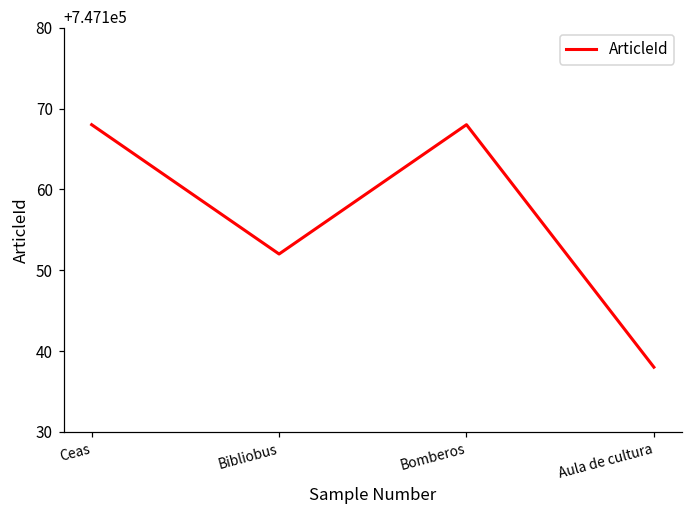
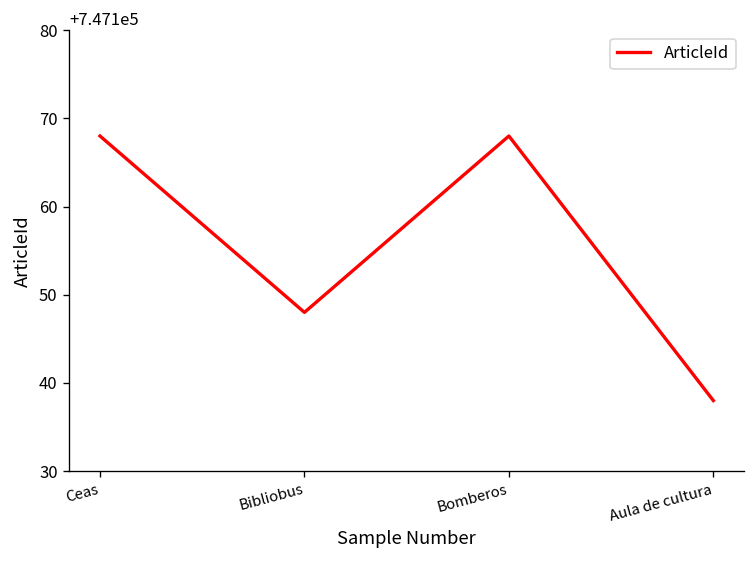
Bibliobus: 747152 -> 747148
